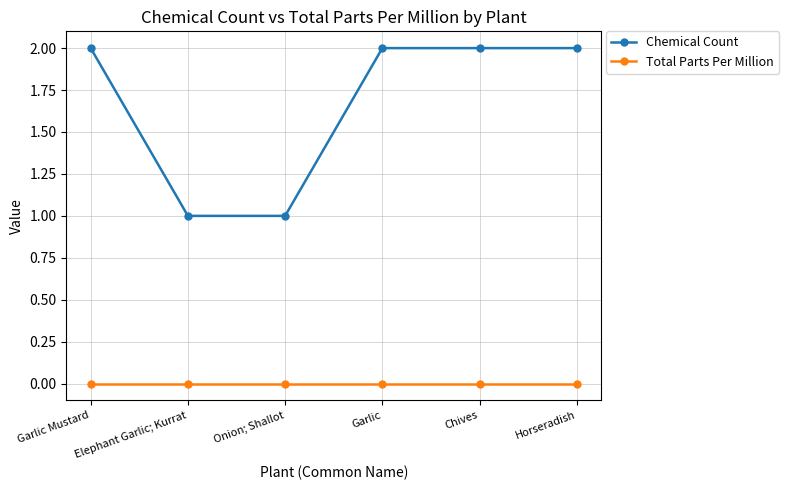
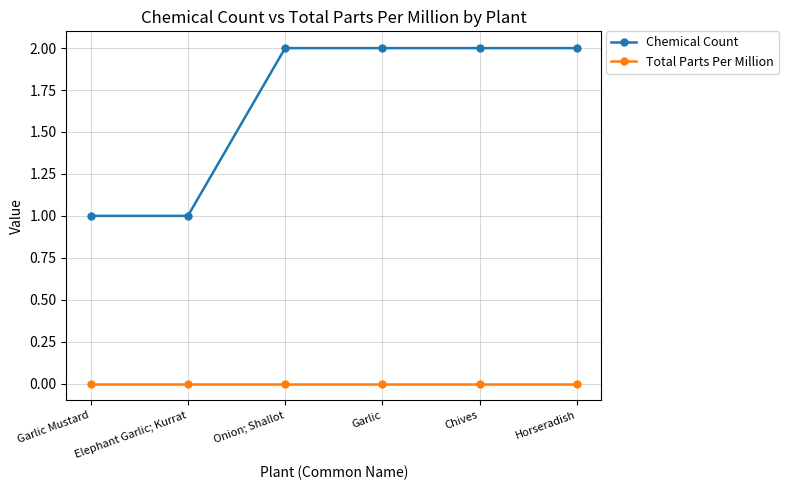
Chemical Count, Garlic Mustard: 2 -> 1
Chemical Count, Onion; Shallot: 1 -> 2
